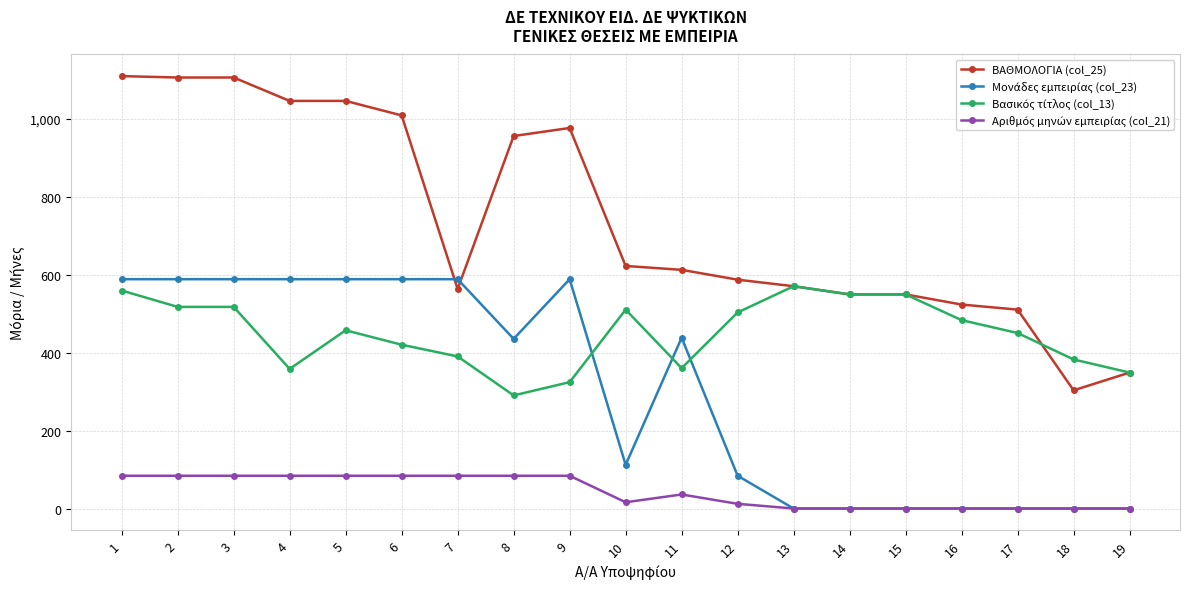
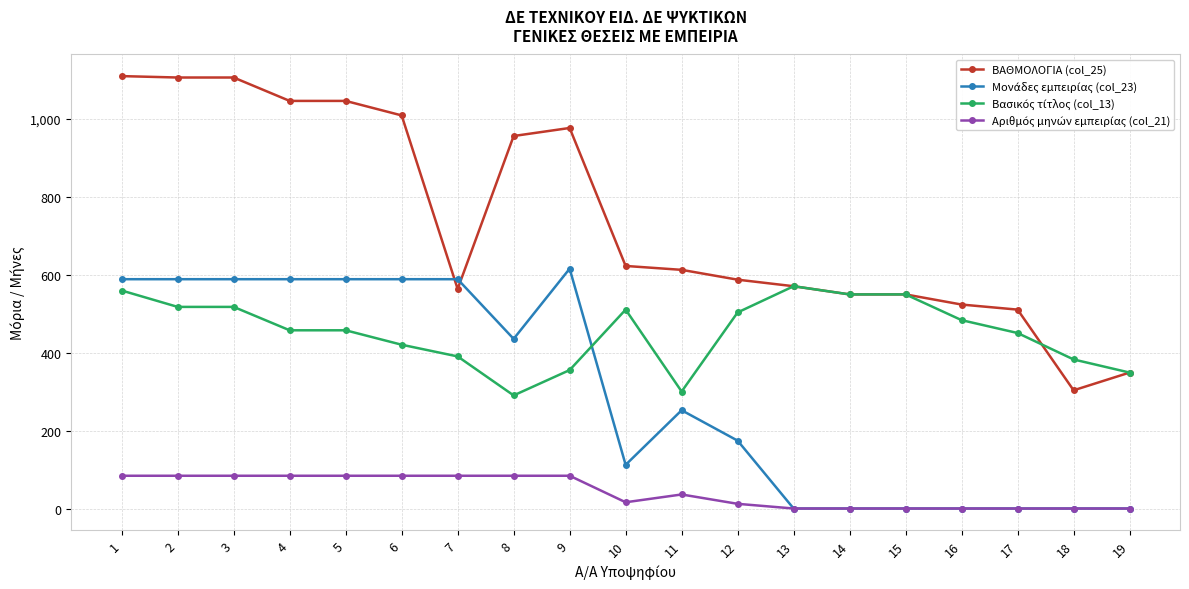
Βασικός τίτλος (col_13), 4: 360 -> 460
Μονάδες εμπειρίας (col_23), 9: 590 -> 620
Βασικός τίτλος (col_13), 9: 320 -> 360
Μονάδες εμπειρίας (col_23), 11: 440 -> 250
Βασικός τίτλος (col_13), 11: 360 -> 300
Μονάδες εμπειρίας (col_23), 12: 80 -> 170
